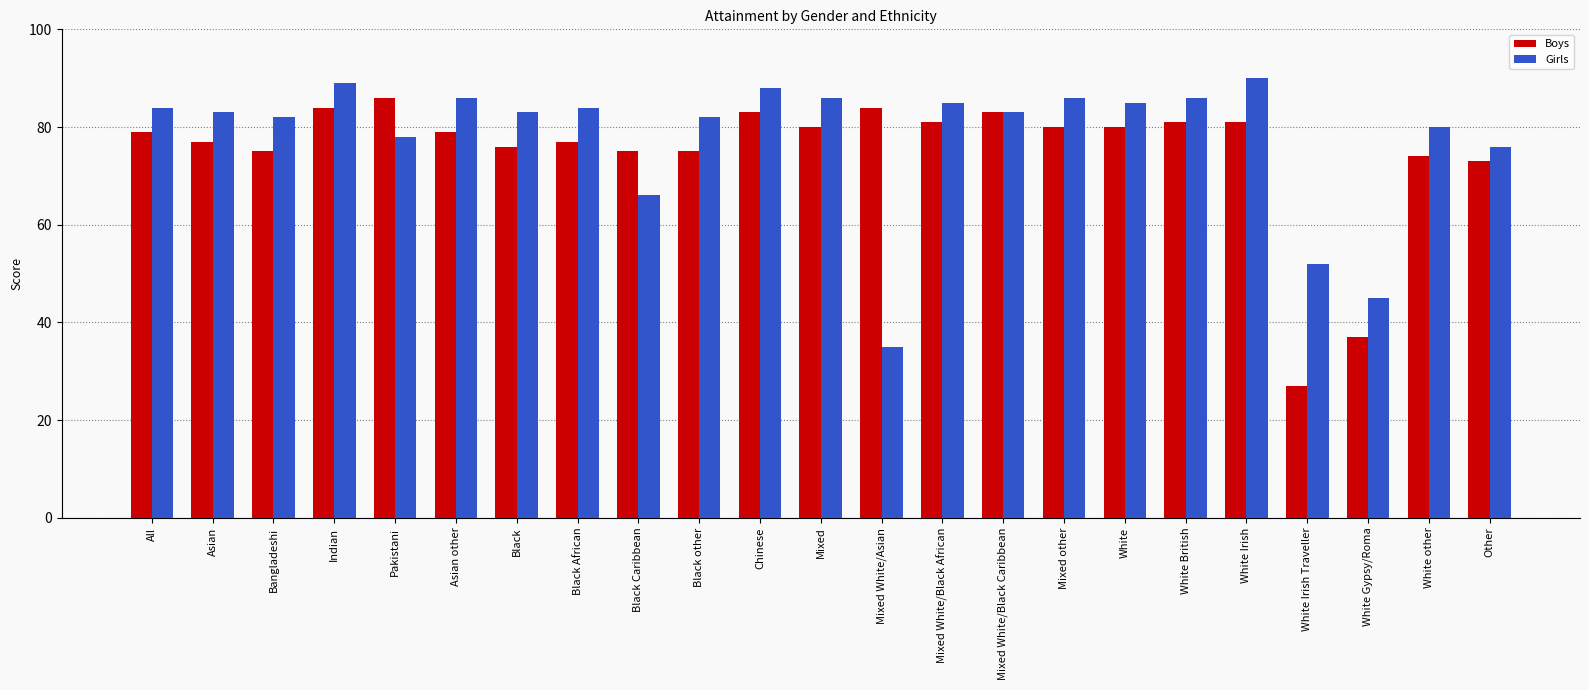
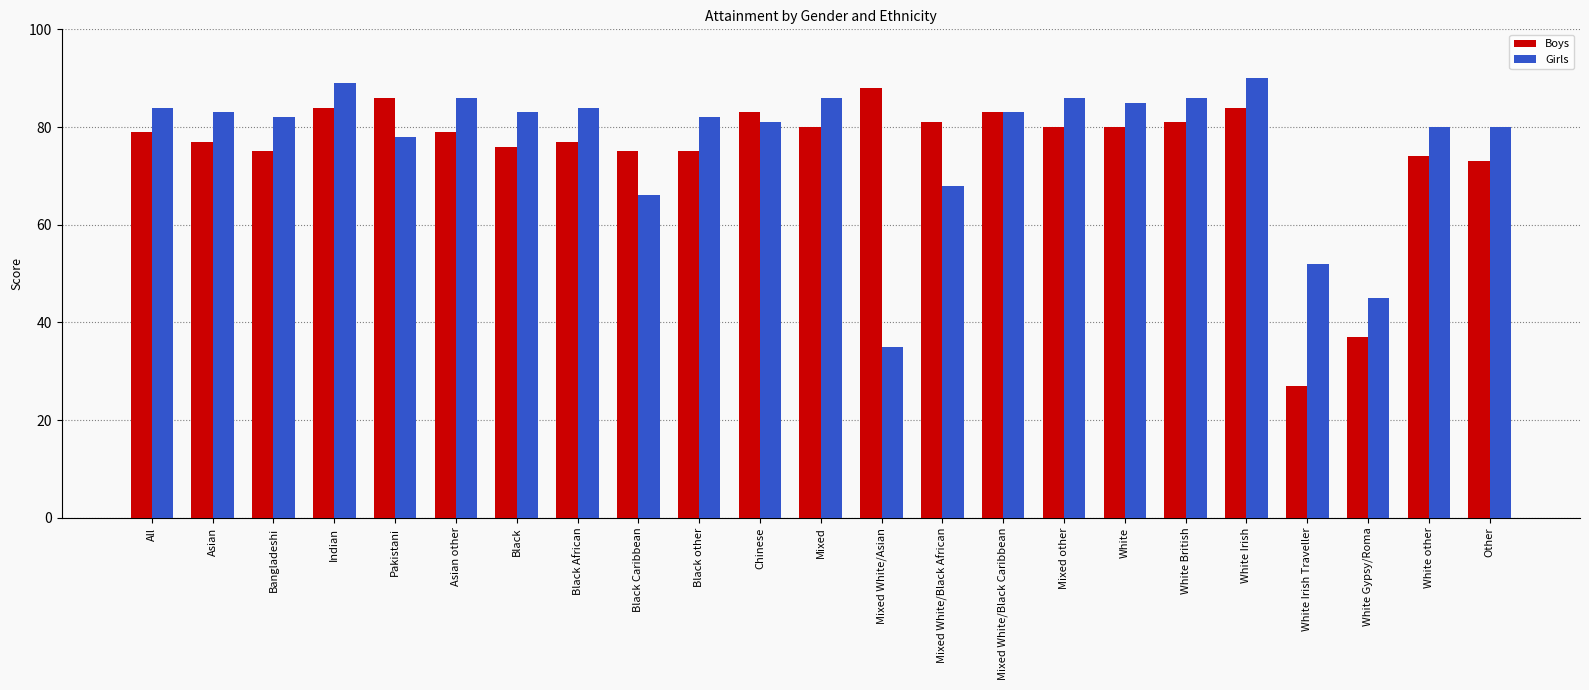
Girls, Chinese: 88 -> 81
Boys, Mixed White/Asian: 84 -> 88
Girls, Mixed White/Black African: 85 -> 68
Boys, White Irish: 81 -> 84
Girls, Other: 76 -> 80
